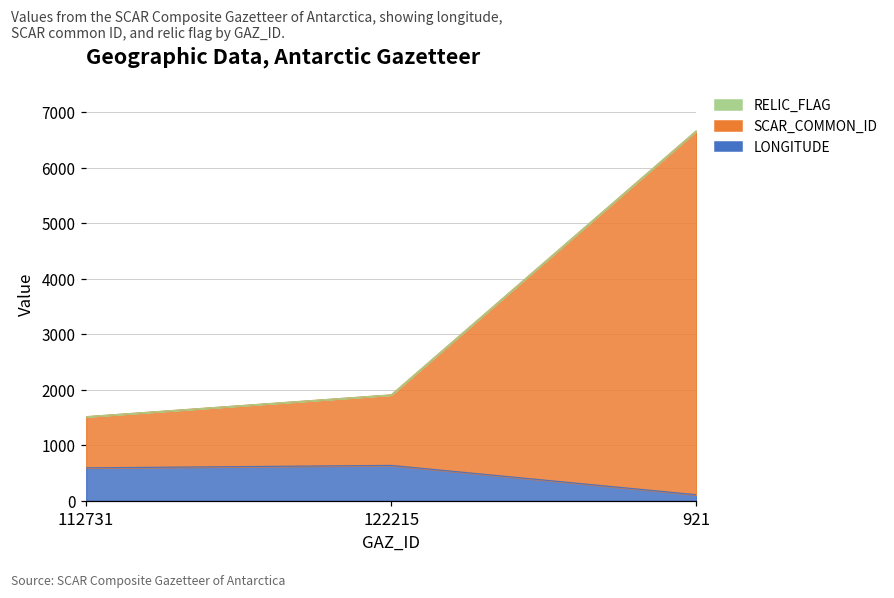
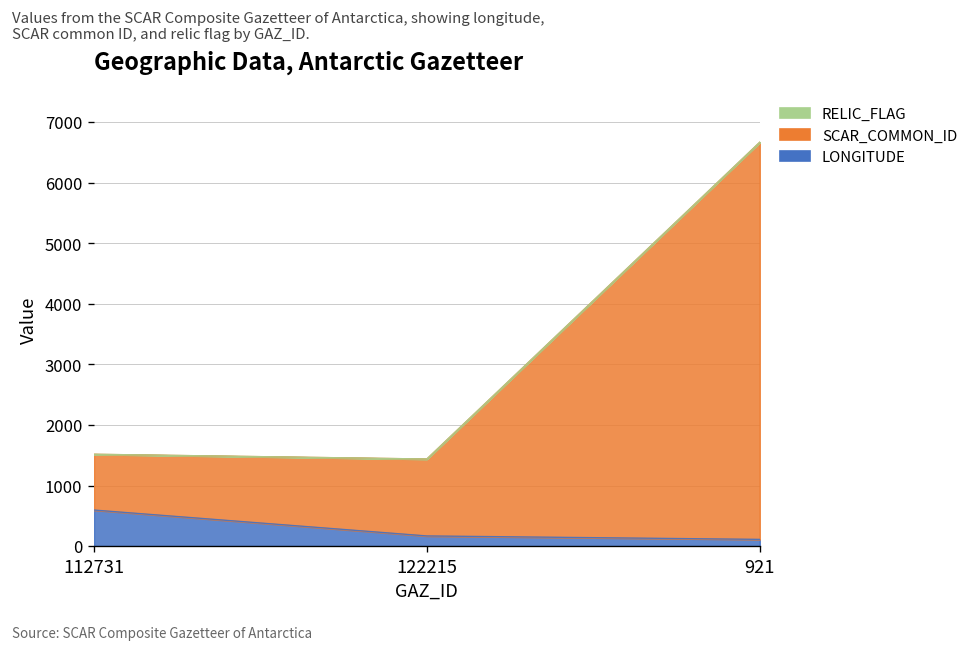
LONGITUDE, 122215: 600 -> 200
